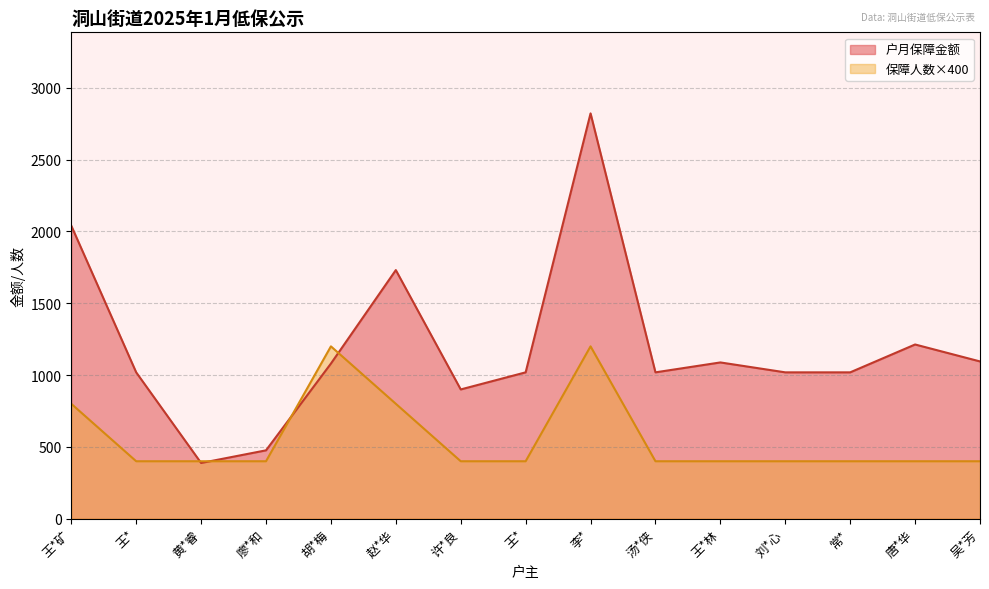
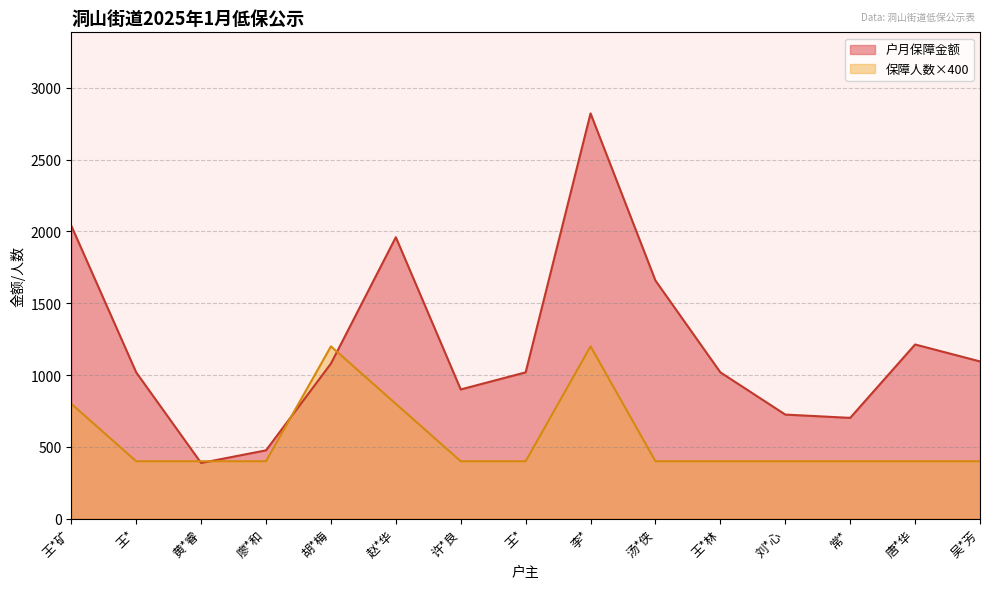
户月保障金额, 赵*华: 1730 -> 1960
户月保障金额, 汤*侠: 1020 -> 1660
户月保障金额, 王*林: 1090 -> 1020
户月保障金额, 刘*心: 1020 -> 730
户月保障金额, 常*: 1020 -> 700
